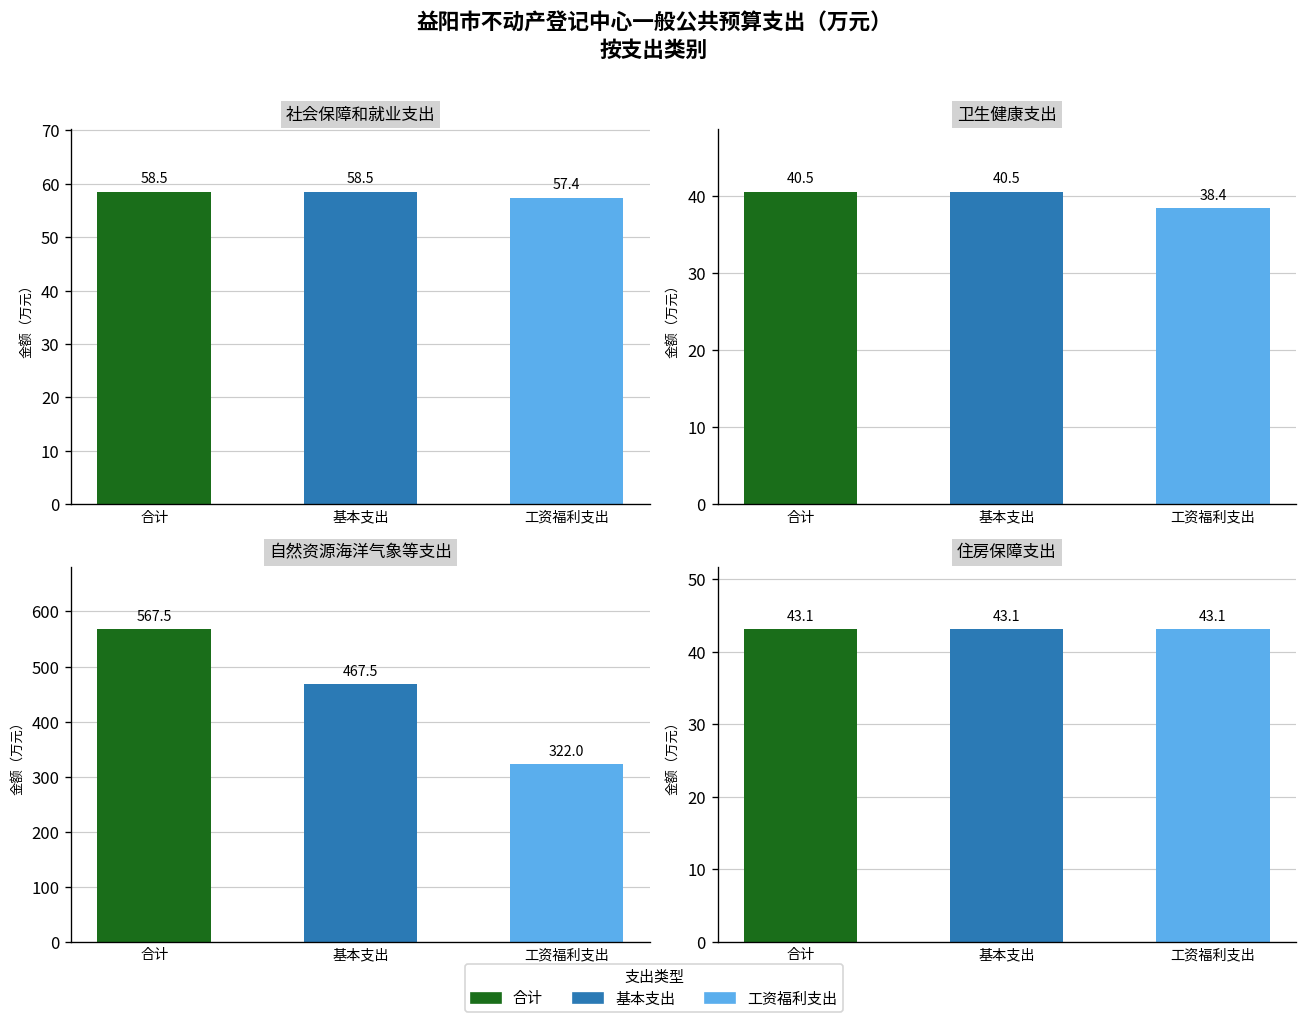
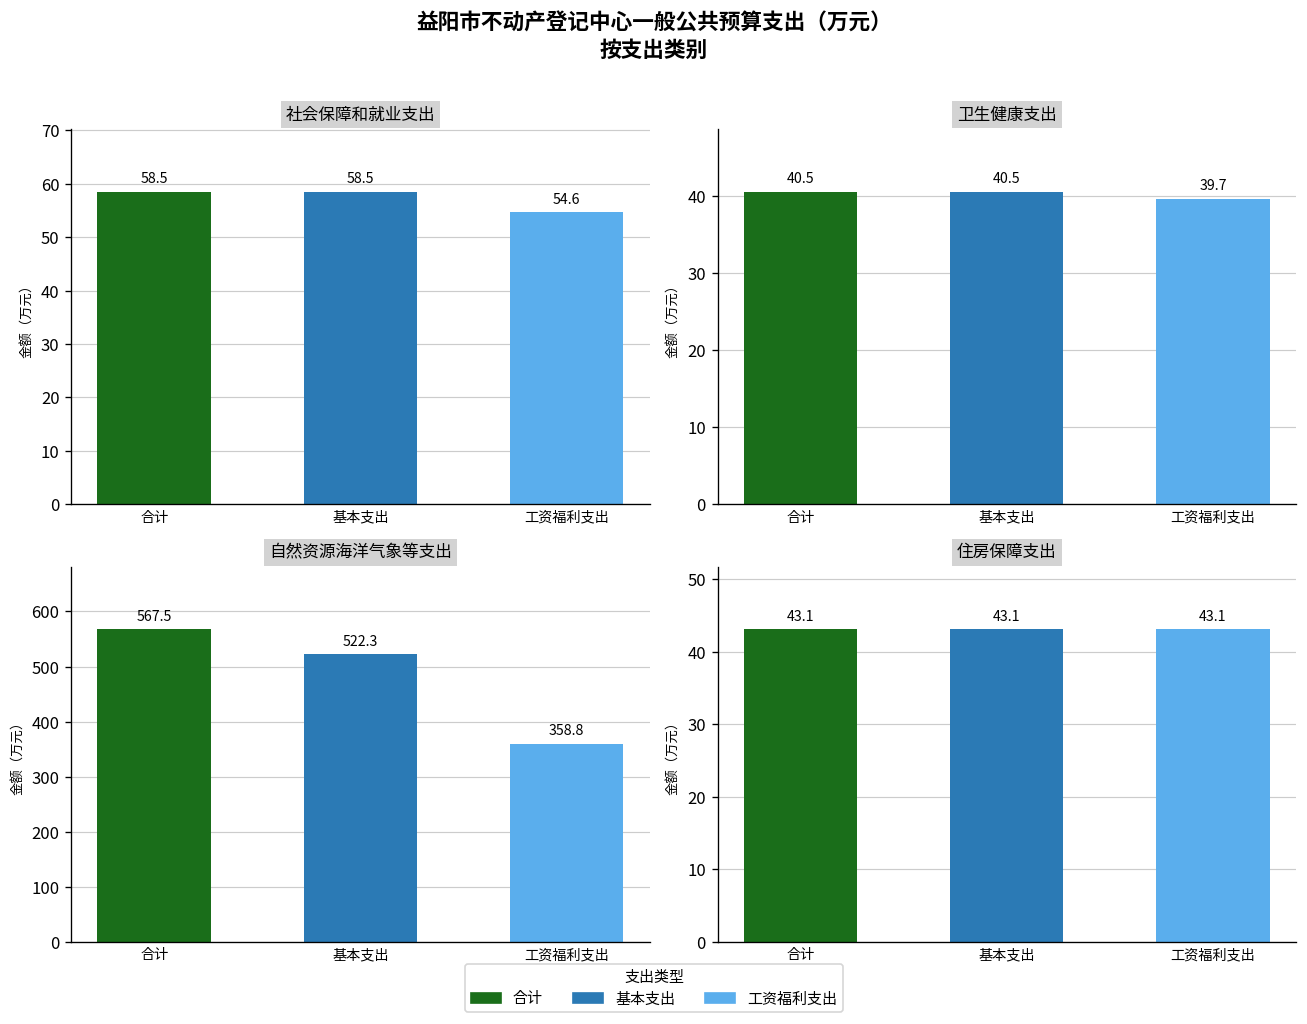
社会保障和就业支出, 工资福利支出: 57.4 -> 54.6
卫生健康支出, 工资福利支出: 38.4 -> 39.7
自然资源海洋气象等支出, 基本支出: 467.5 -> 522.3
自然资源海洋气象等支出, 工资福利支出: 322.0 -> 358.8
